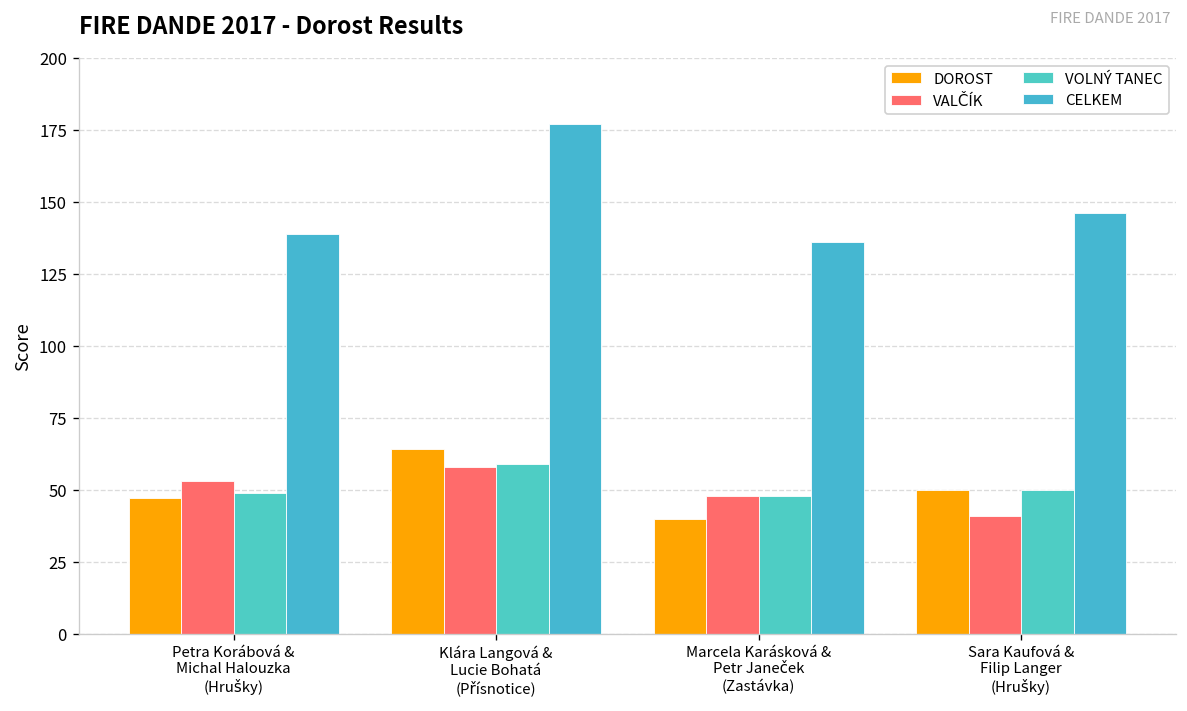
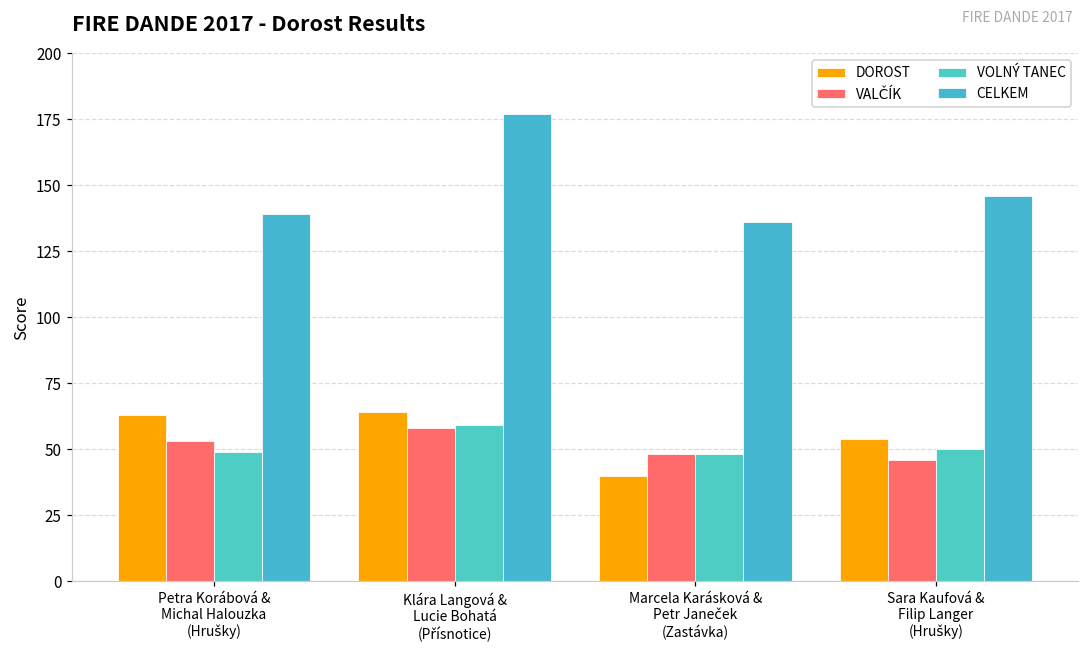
DOROST, Petra Korábová & Michal Halouzka (Hrušky): 47 -> 63
DOROST, Sara Kaufová & Filip Langer (Hrušky): 50 -> 54
VALČÍK, Sara Kaufová & Filip Langer (Hrušky): 41 -> 46
